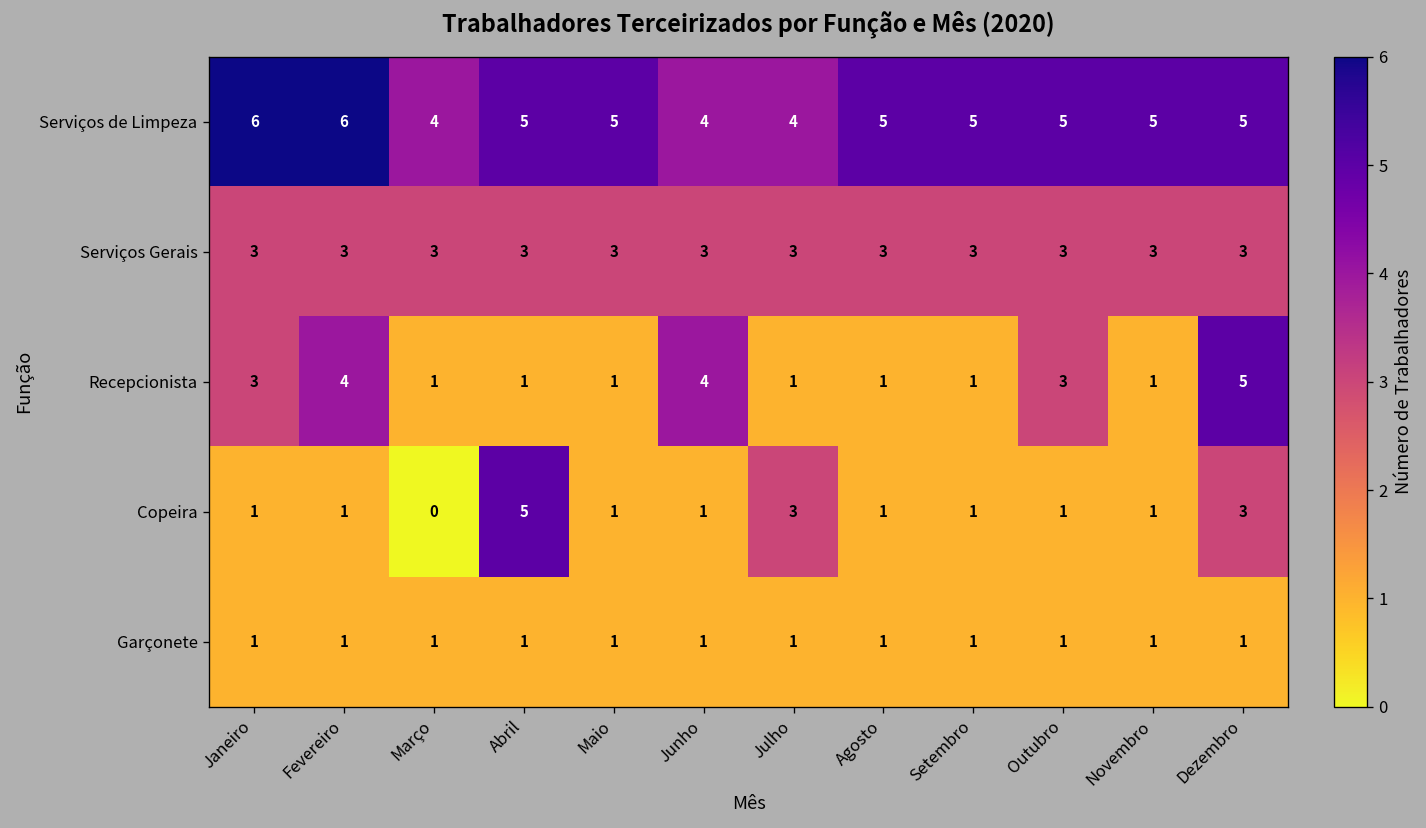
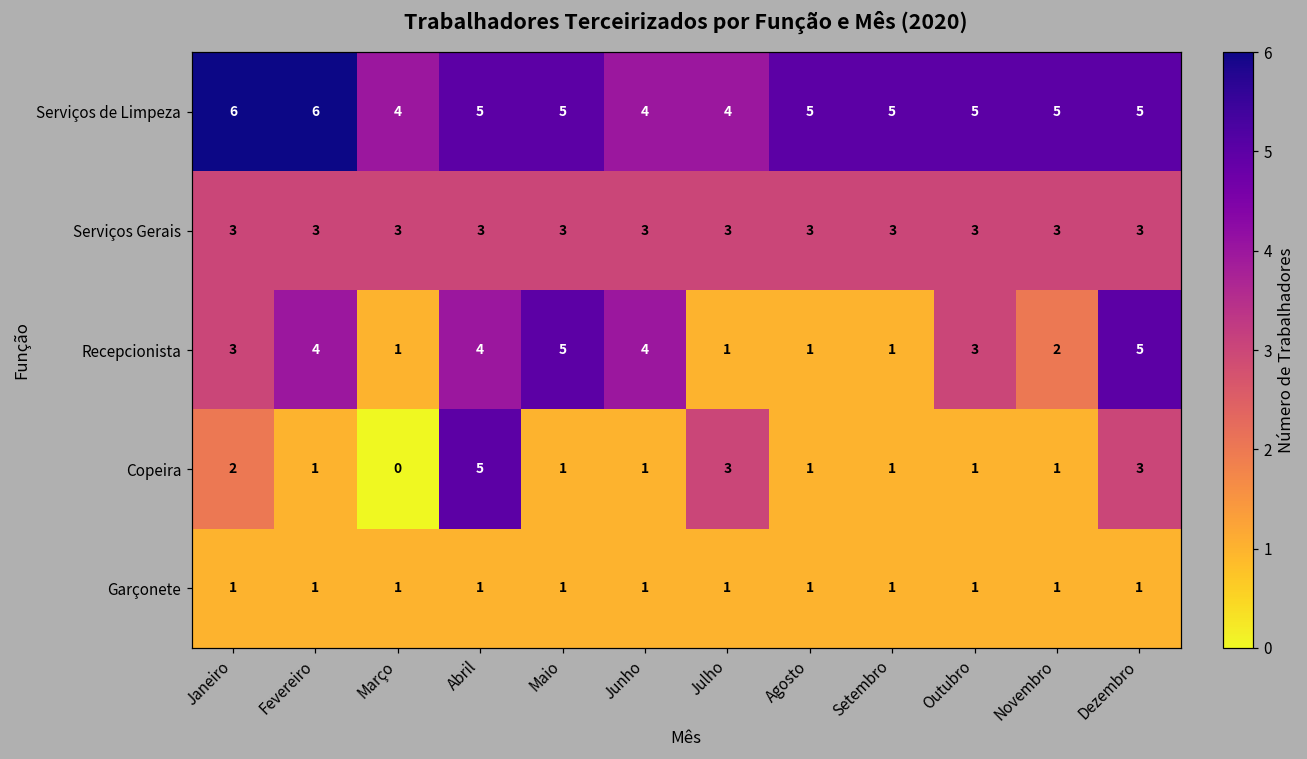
Recepcionista, Abril: 1 -> 4
Recepcionista, Maio: 1 -> 5
Recepcionista, Novembro: 1 -> 2
Copeira, Janeiro: 1 -> 2
